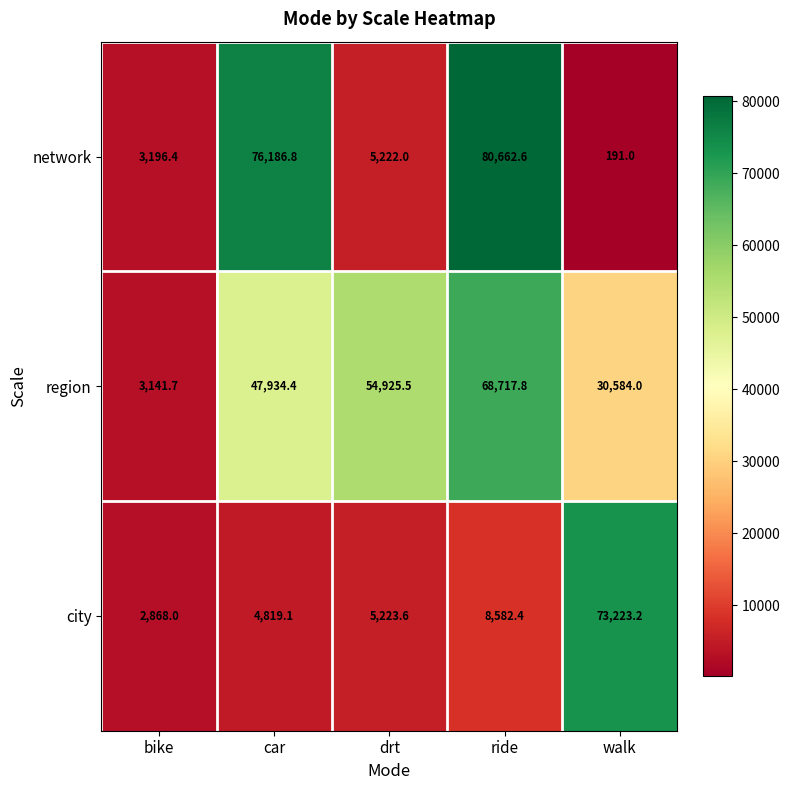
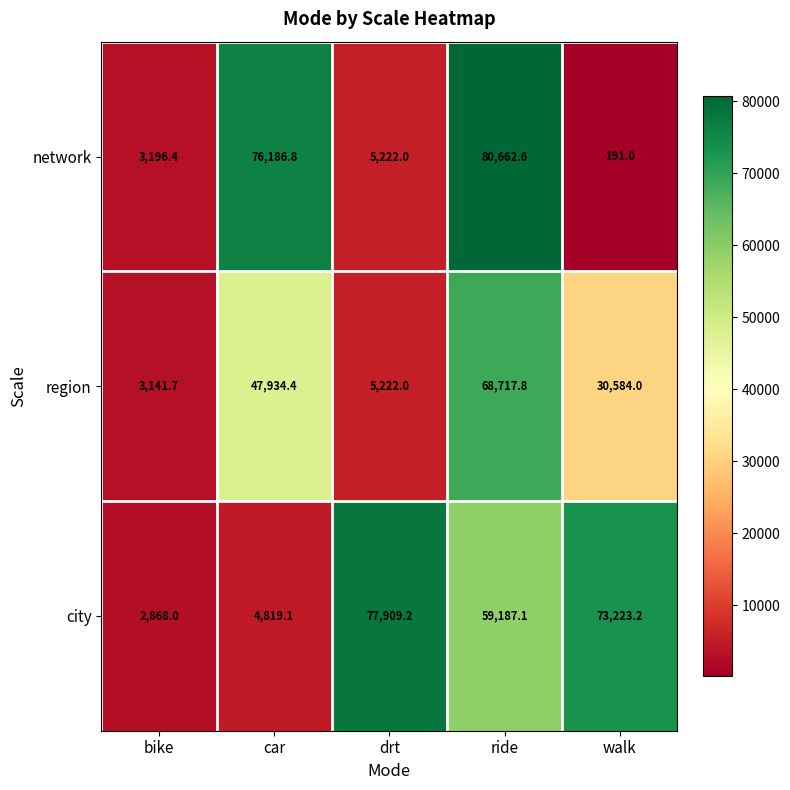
region, drt: 54,925.5 -> 5,222.0
city, drt: 5,223.6 -> 77,909.2
city, ride: 8,582.4 -> 59,187.1
